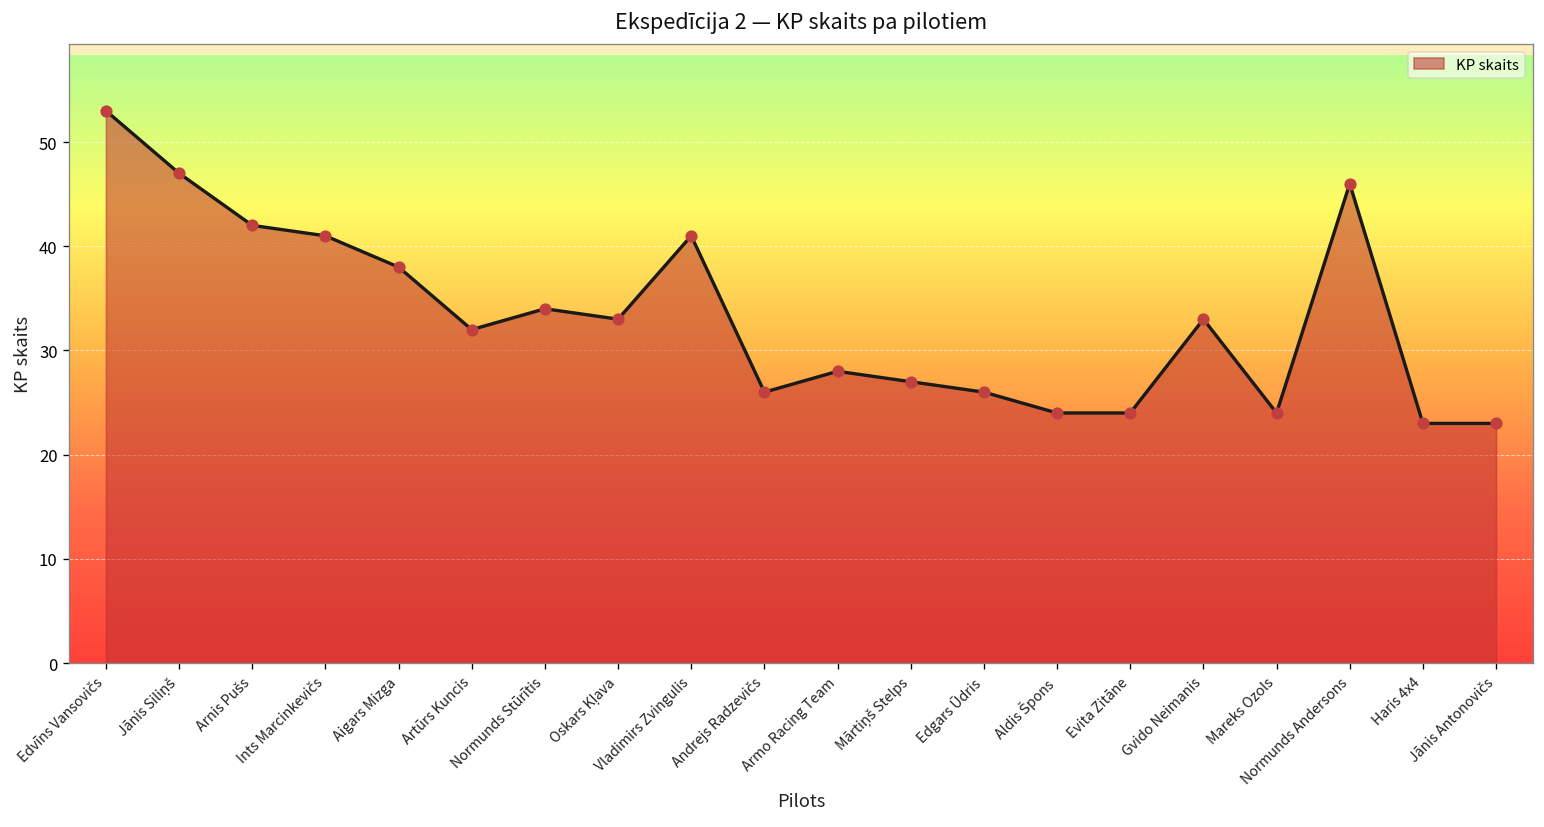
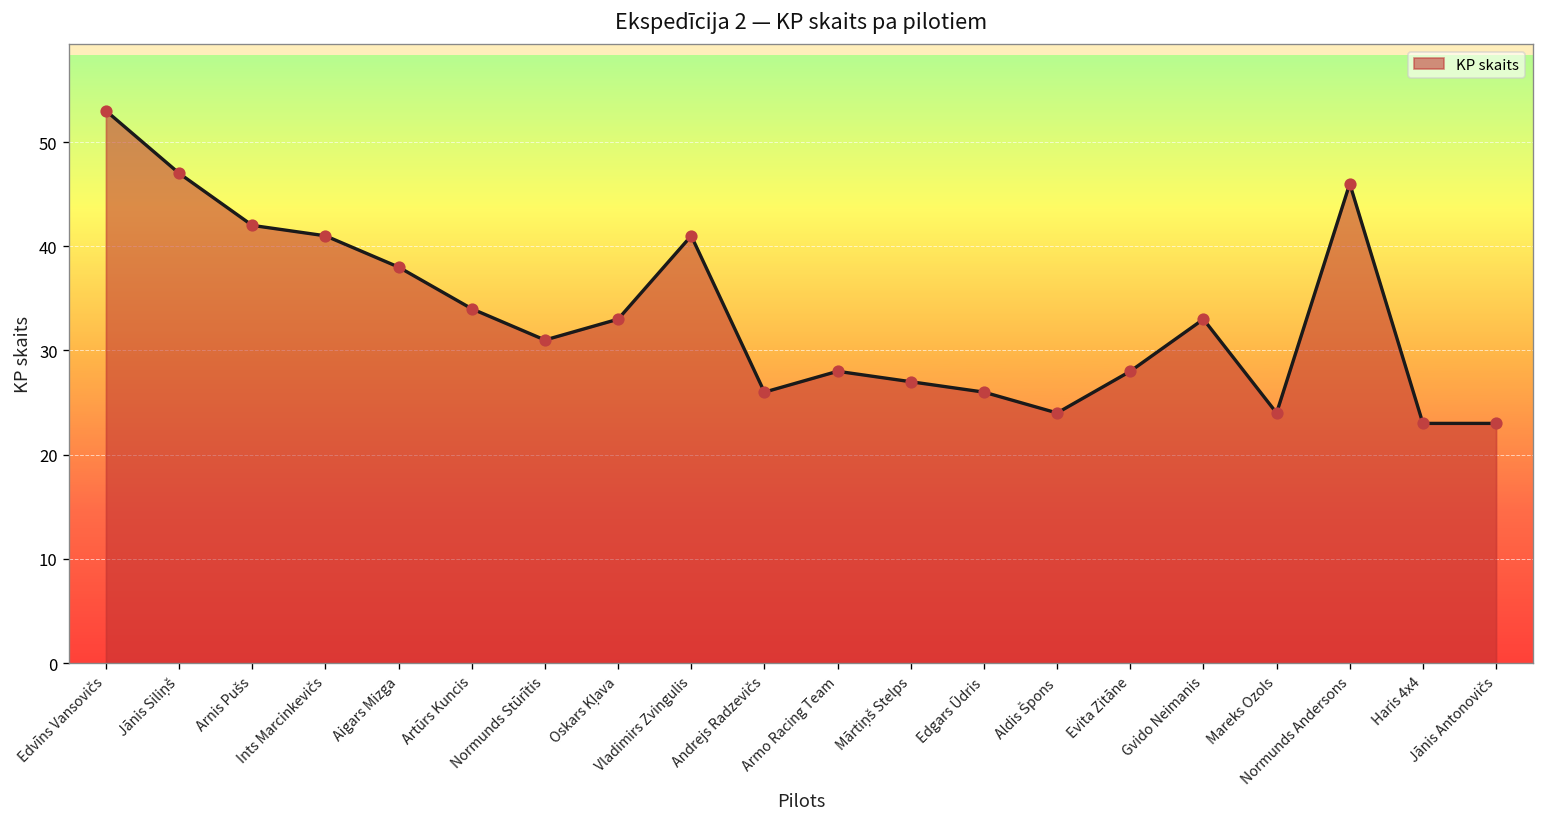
Artūrs Kuncis: 32 -> 34
Normunds Stūrītis: 34 -> 31
Evita Zitāne: 24 -> 28
